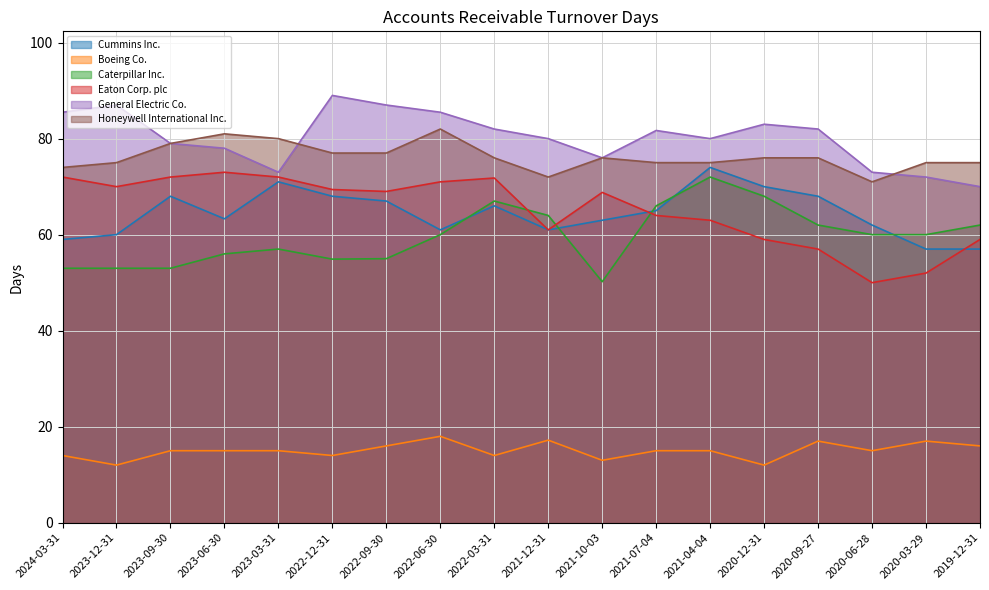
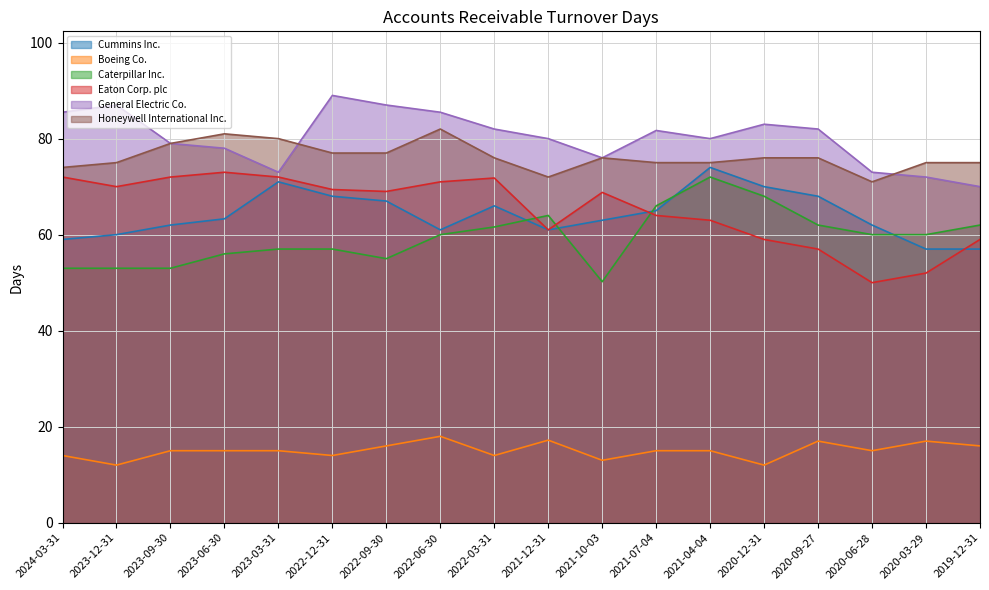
Cummins Inc., 2023-09-30: 68 -> 62
Caterpillar Inc., 2022-12-31: 55 -> 57
Caterpillar Inc., 2022-03-31: 67 -> 62
